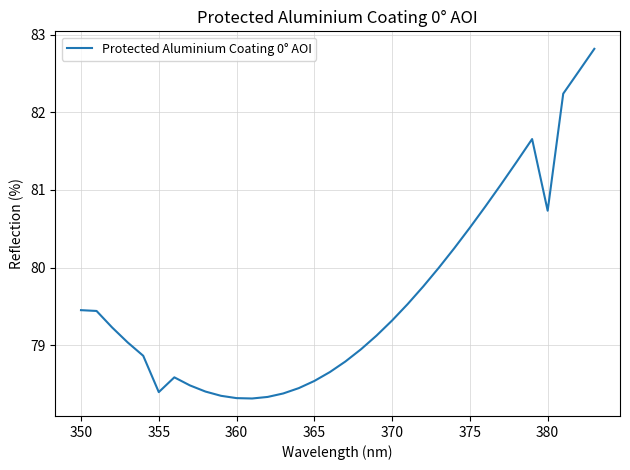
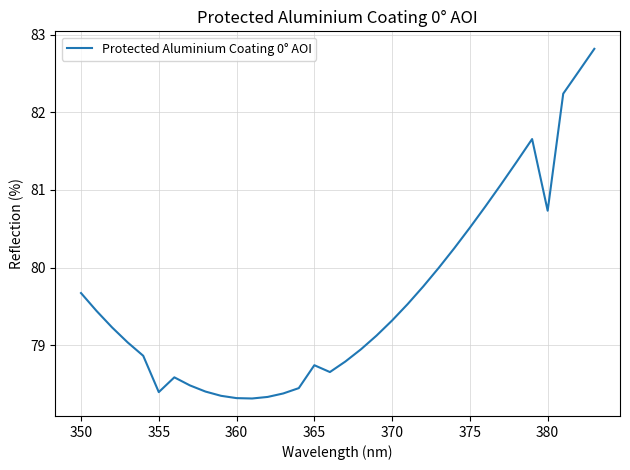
350: 79.5 -> 79.7
365: 78.5 -> 78.7
